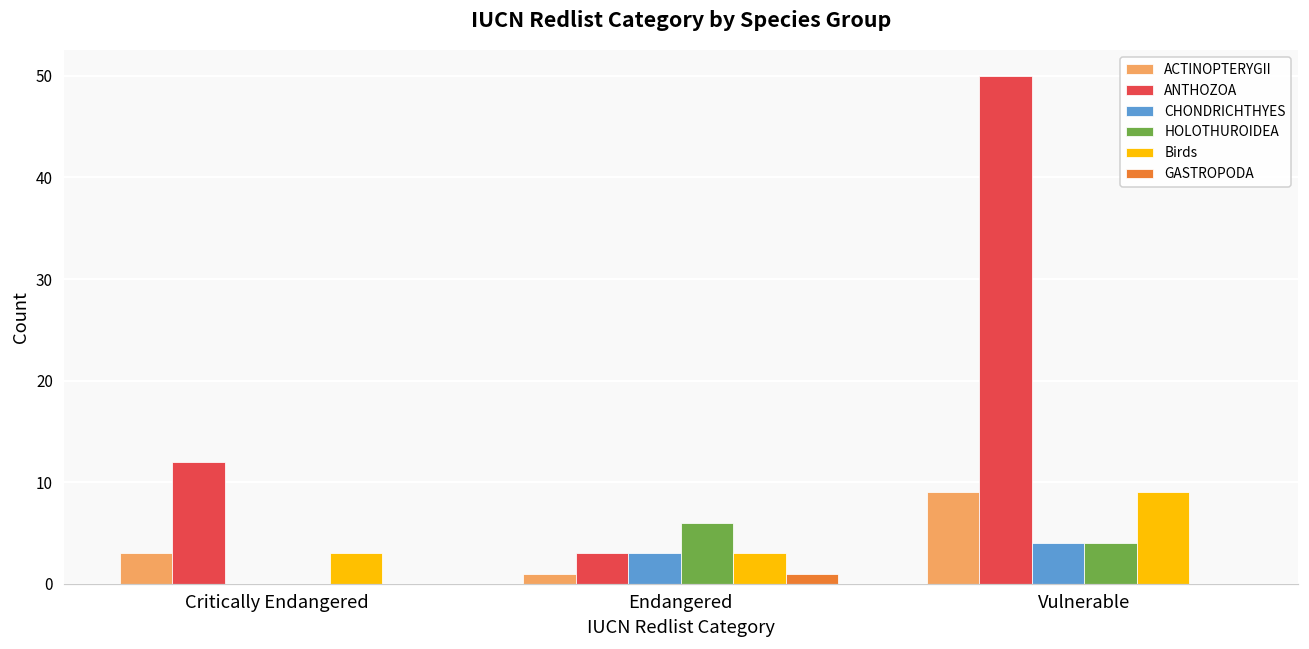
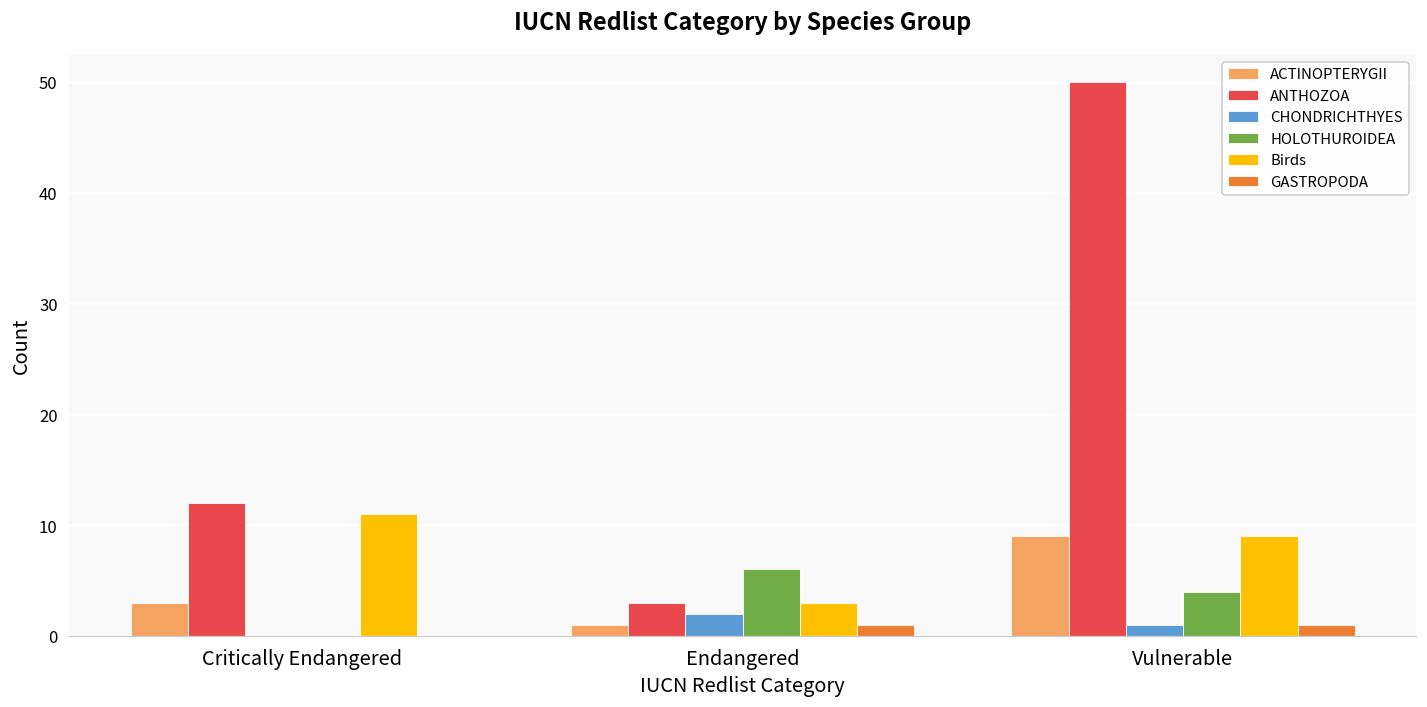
Birds, Critically Endangered: 3 -> 11
CHONDRICHTHYES, Endangered: 3 -> 2
CHONDRICHTHYES, Vulnerable: 4 -> 1
GASTROPODA, Vulnerable: 0 -> 1
